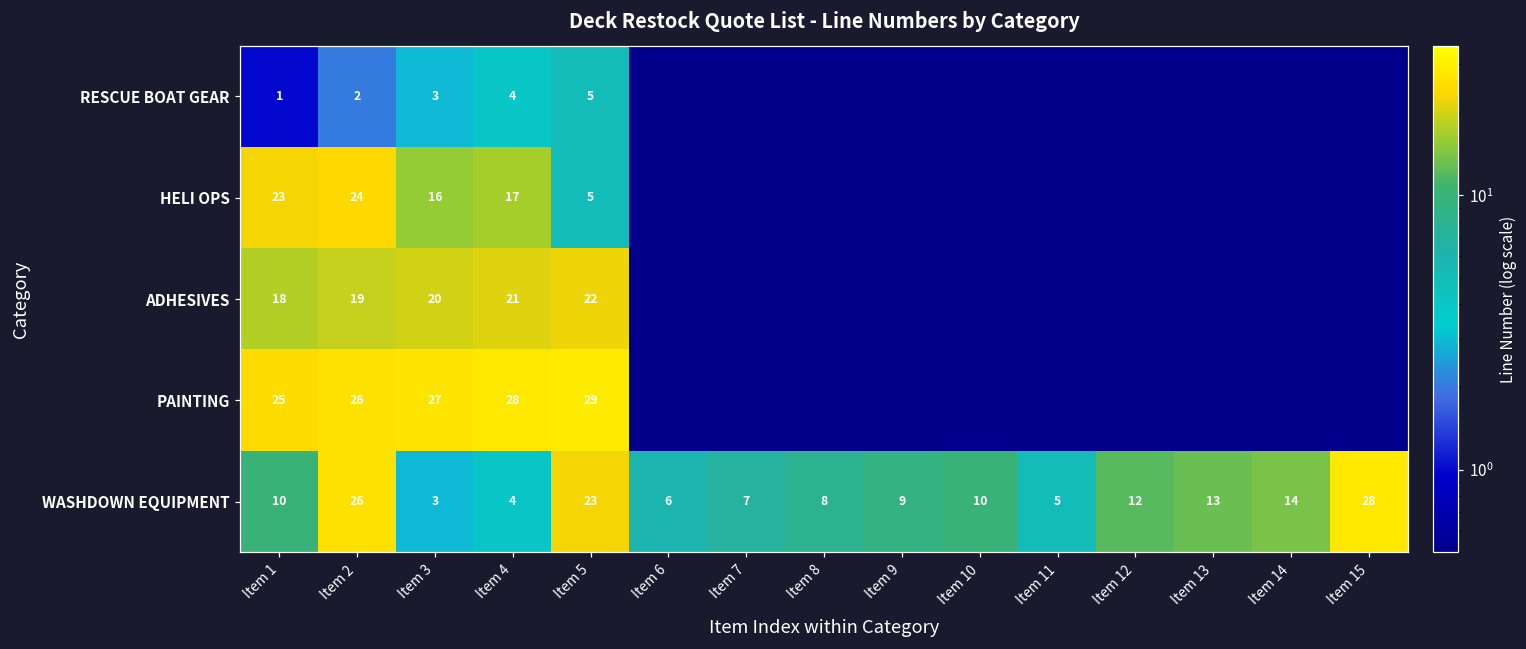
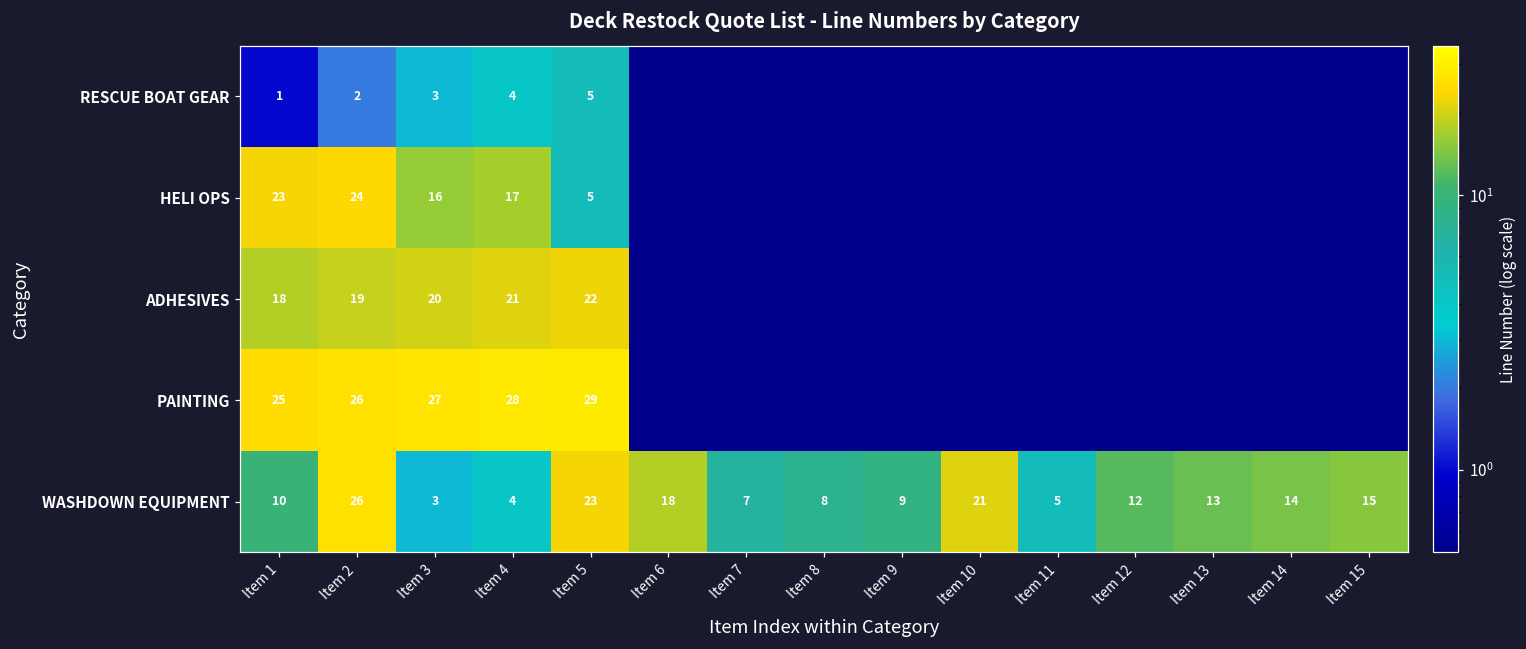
WASHDOWN EQUIPMENT, Item 6: 6 -> 18
WASHDOWN EQUIPMENT, Item 10: 10 -> 21
WASHDOWN EQUIPMENT, Item 15: 28 -> 15
